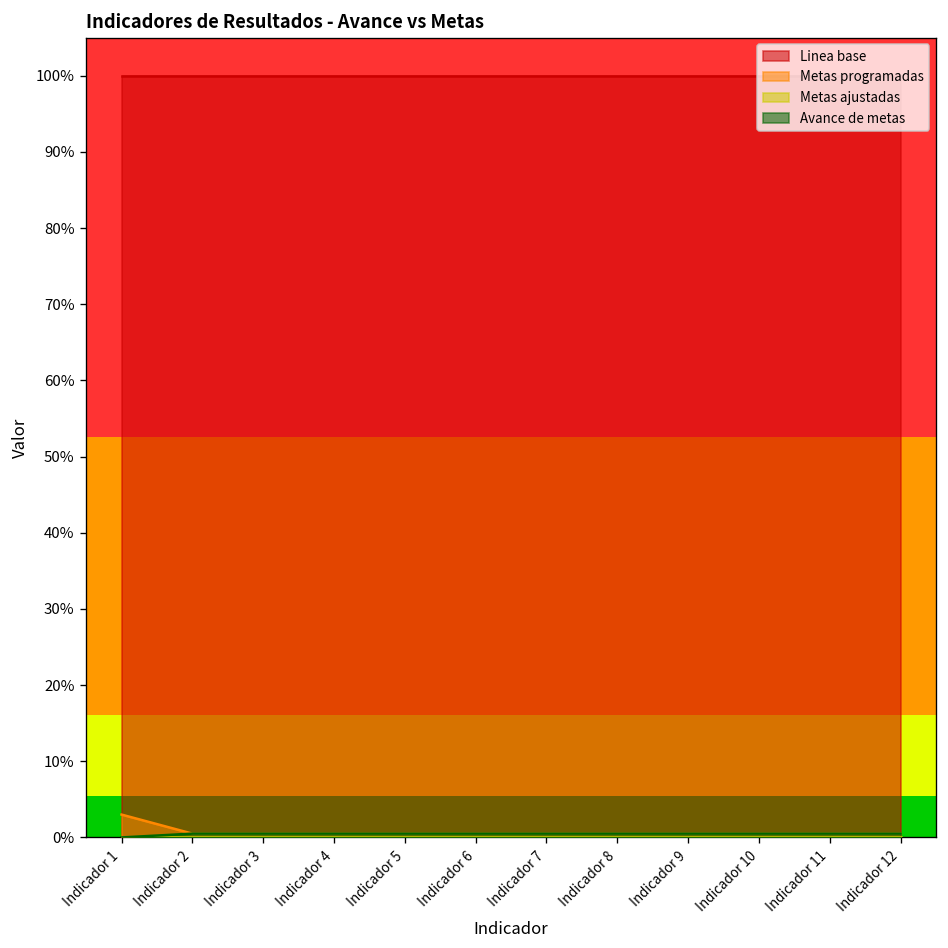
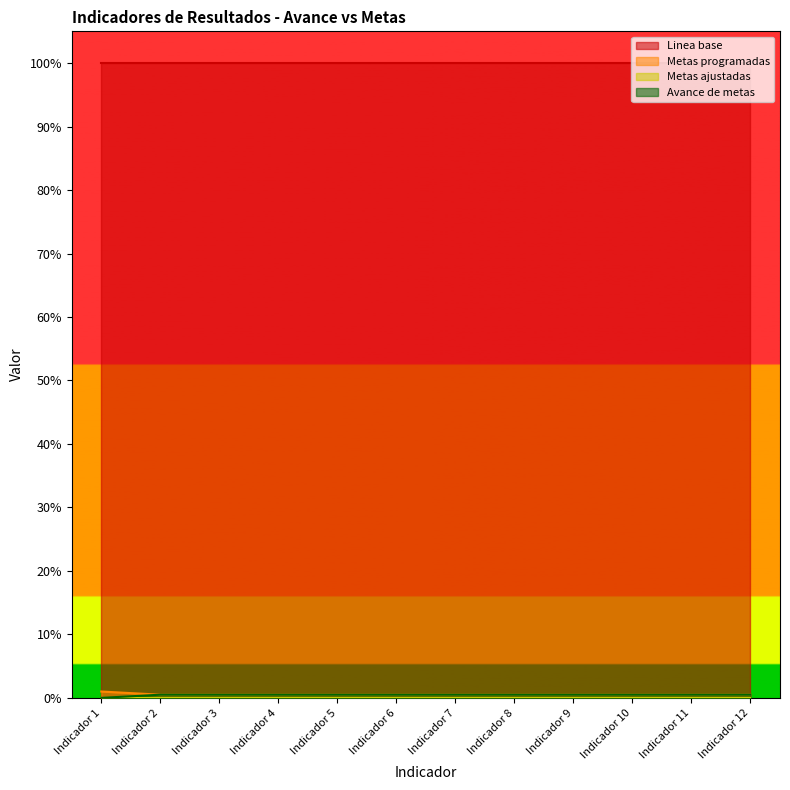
Metas programadas, Indicador 1: 3% -> 1%
